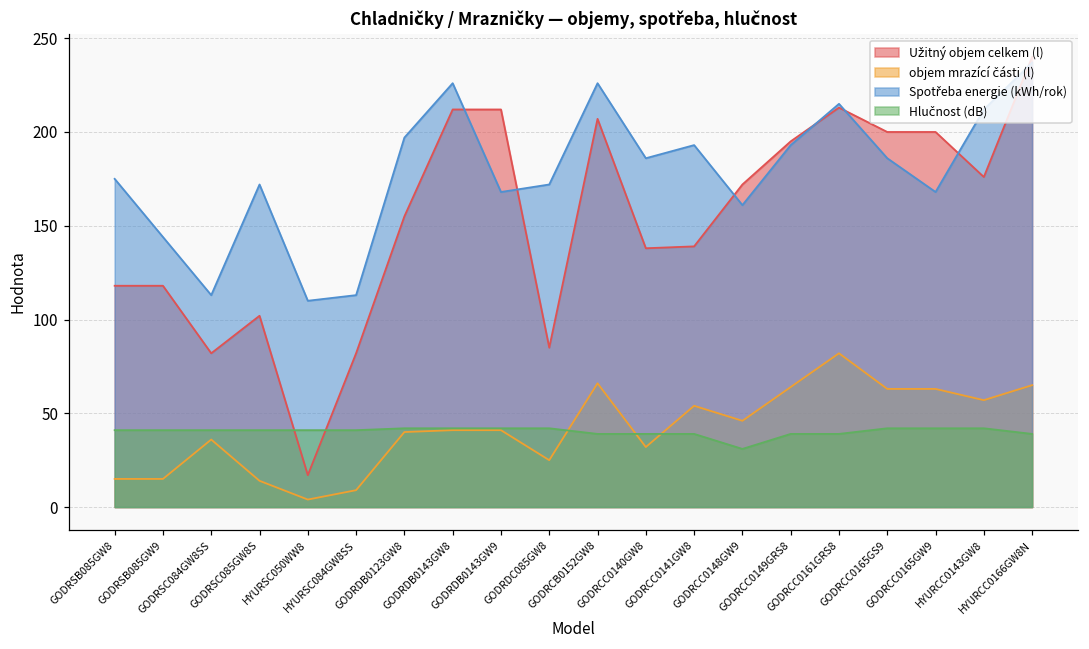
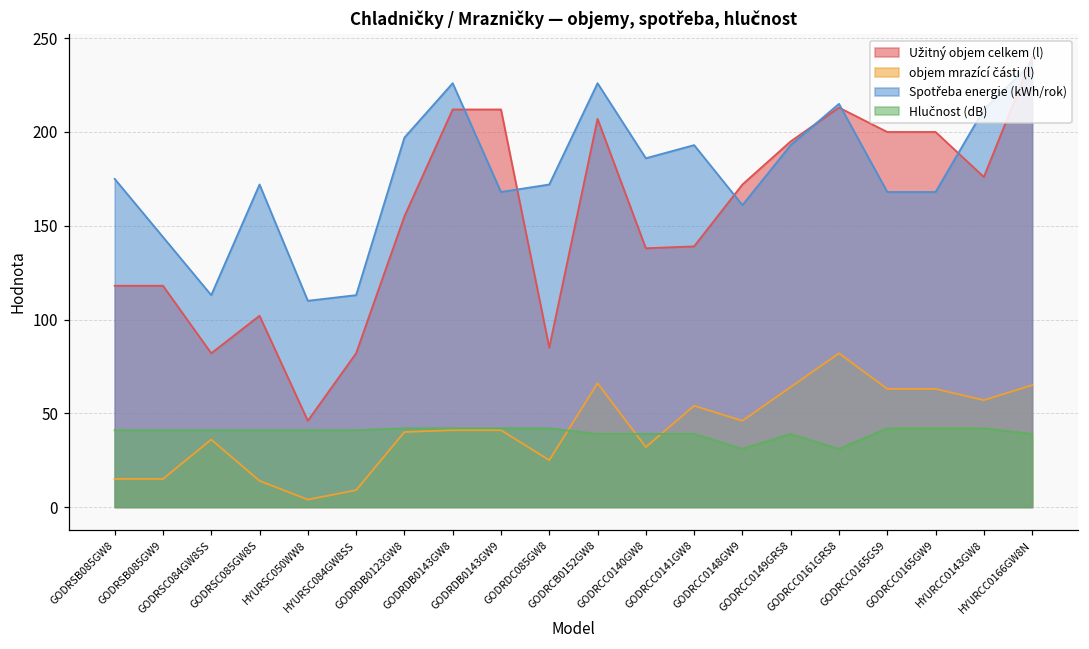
Užitný objem celkem (l), HYURSC050WW8: 17 -> 46
Hlučnost (dB), GODRCC0161GRS8: 39 -> 31
Spotřeba energie (kWh/rok), GODRCC0165GS9: 186 -> 168
